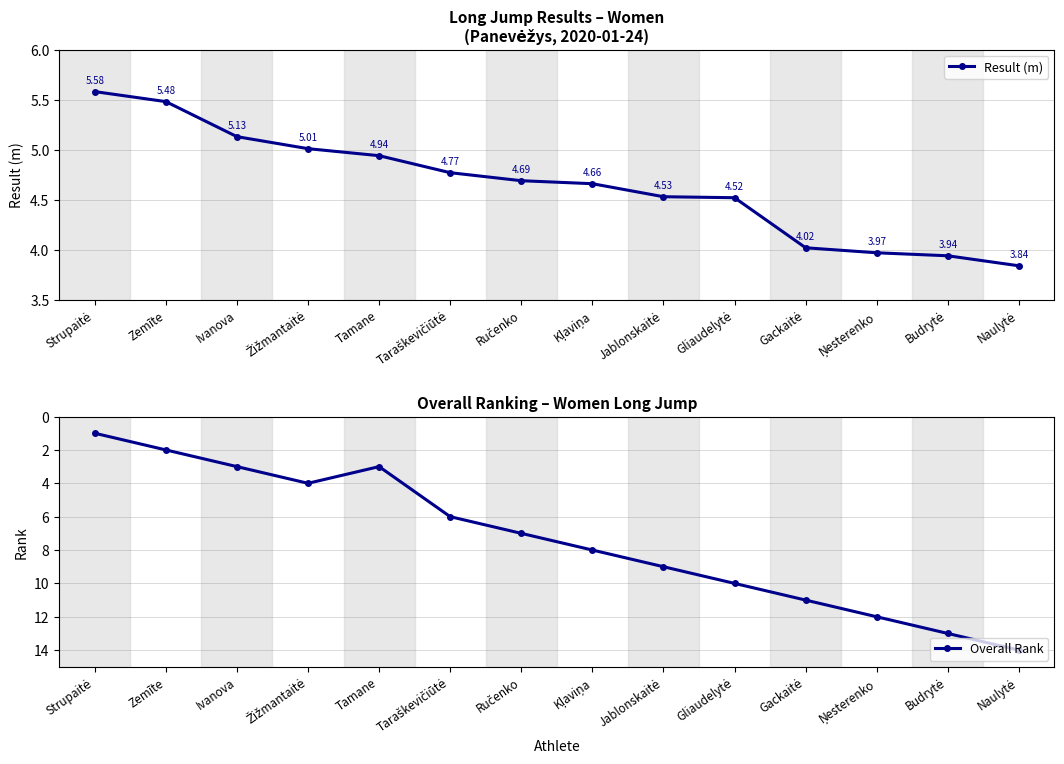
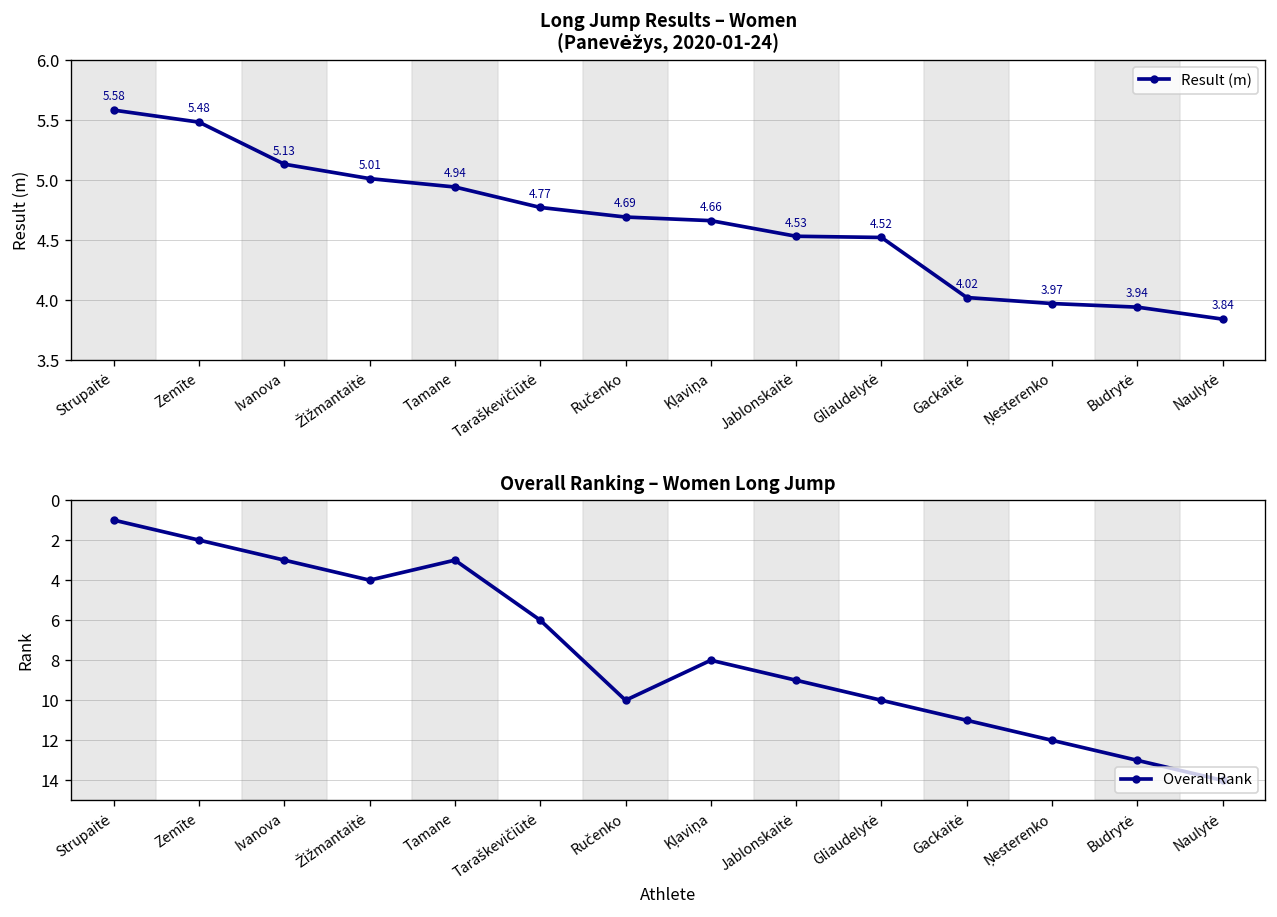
Overall Ranking – Women Long Jump, Ručenko: 7 -> 10
